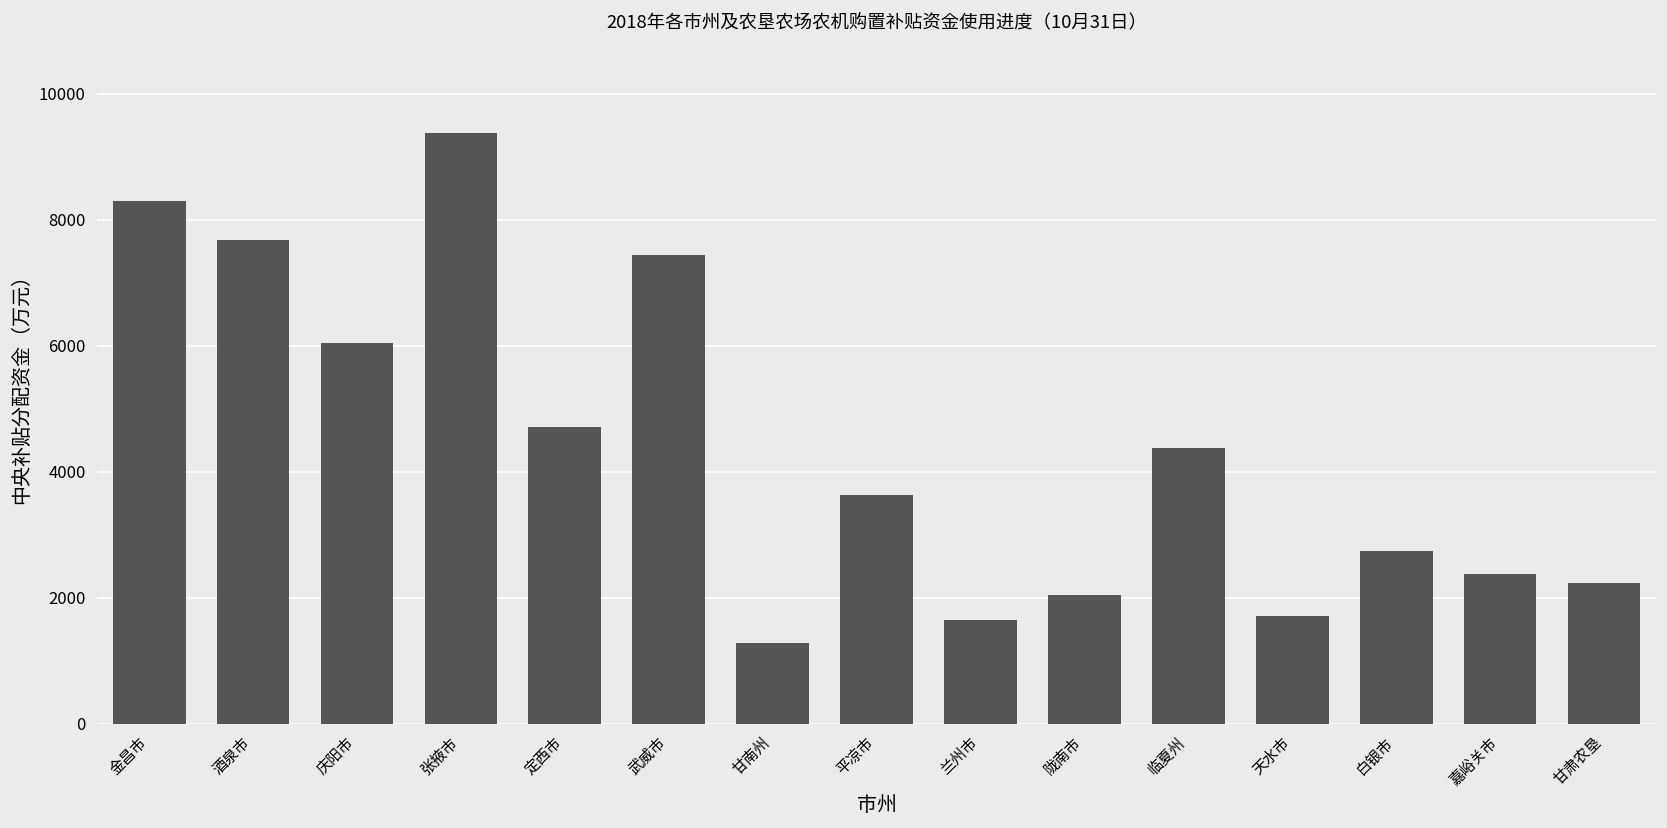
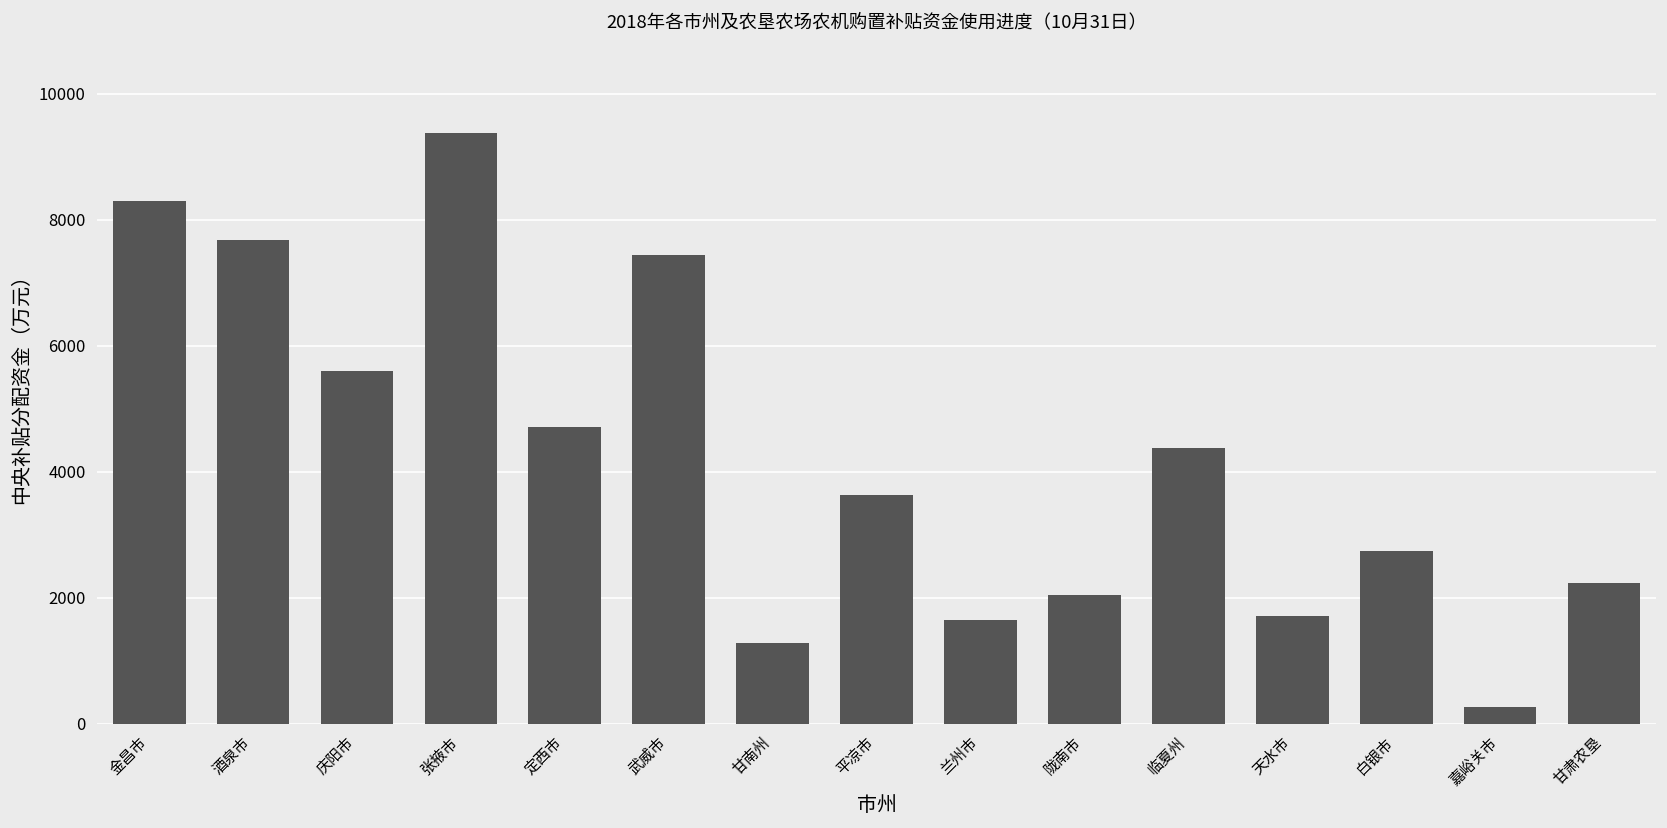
庆阳市: 6000 -> 5600
嘉峪关市: 2400 -> 300
